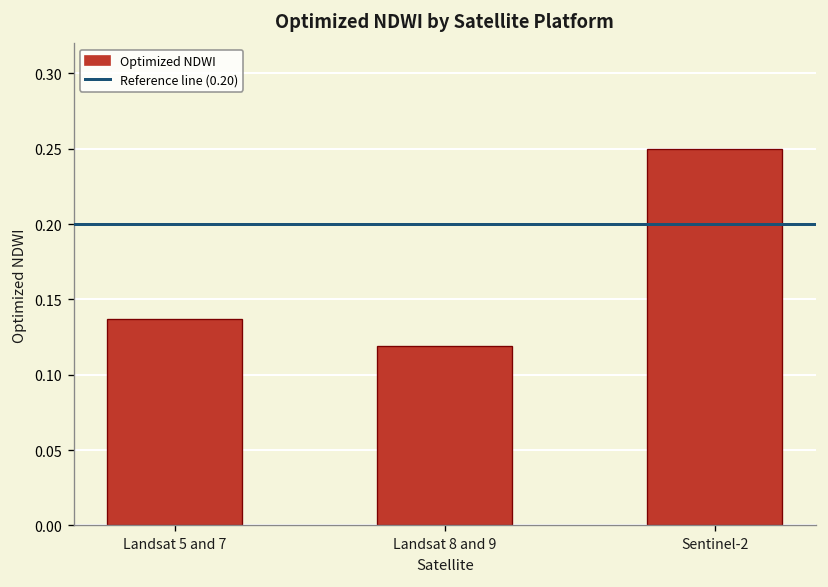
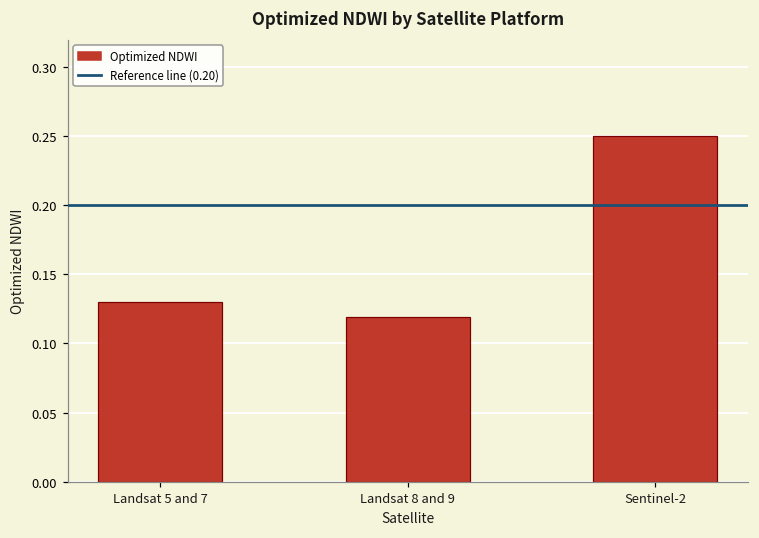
Landsat 5 and 7: 0.137 -> 0.130
